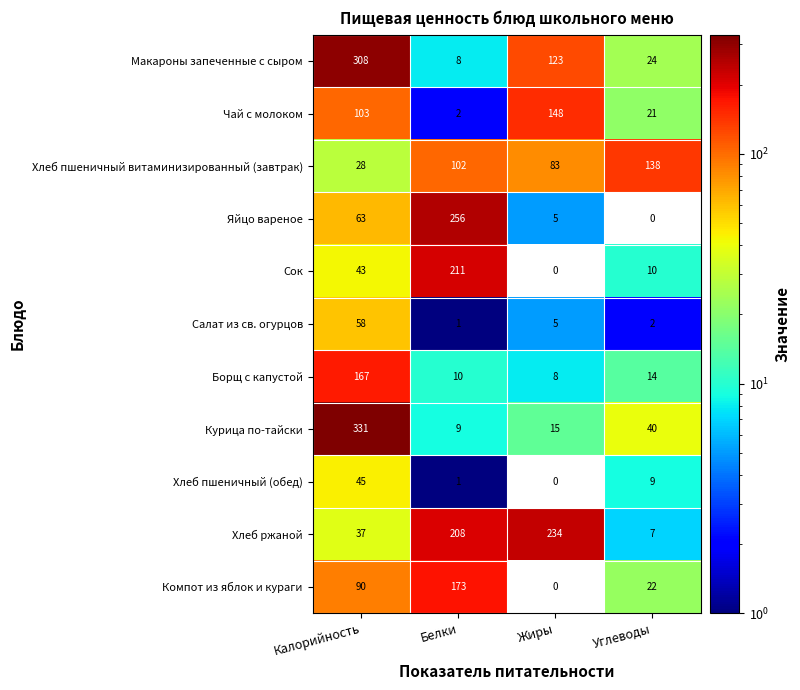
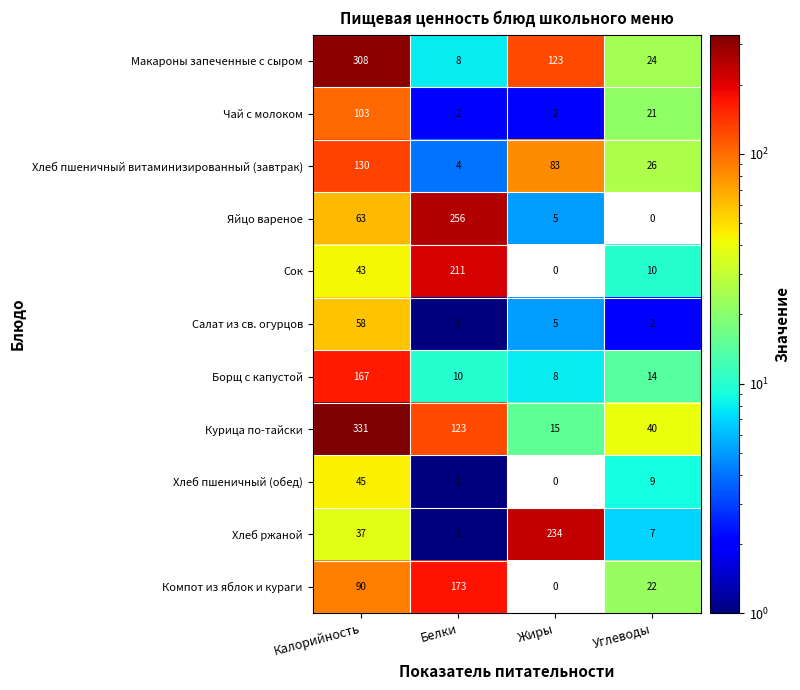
Чай с молоком, Жиры: 148 -> 2
Хлеб пшеничный витаминизированный (завтрак), Калорийность: 28 -> 130
Хлеб пшеничный витаминизированный (завтрак), Белки: 102 -> 4
Хлеб пшеничный витаминизированный (завтрак), Углеводы: 138 -> 26
Курица по-тайски, Белки: 9 -> 123
Хлеб ржаной, Белки: 208 -> 1
